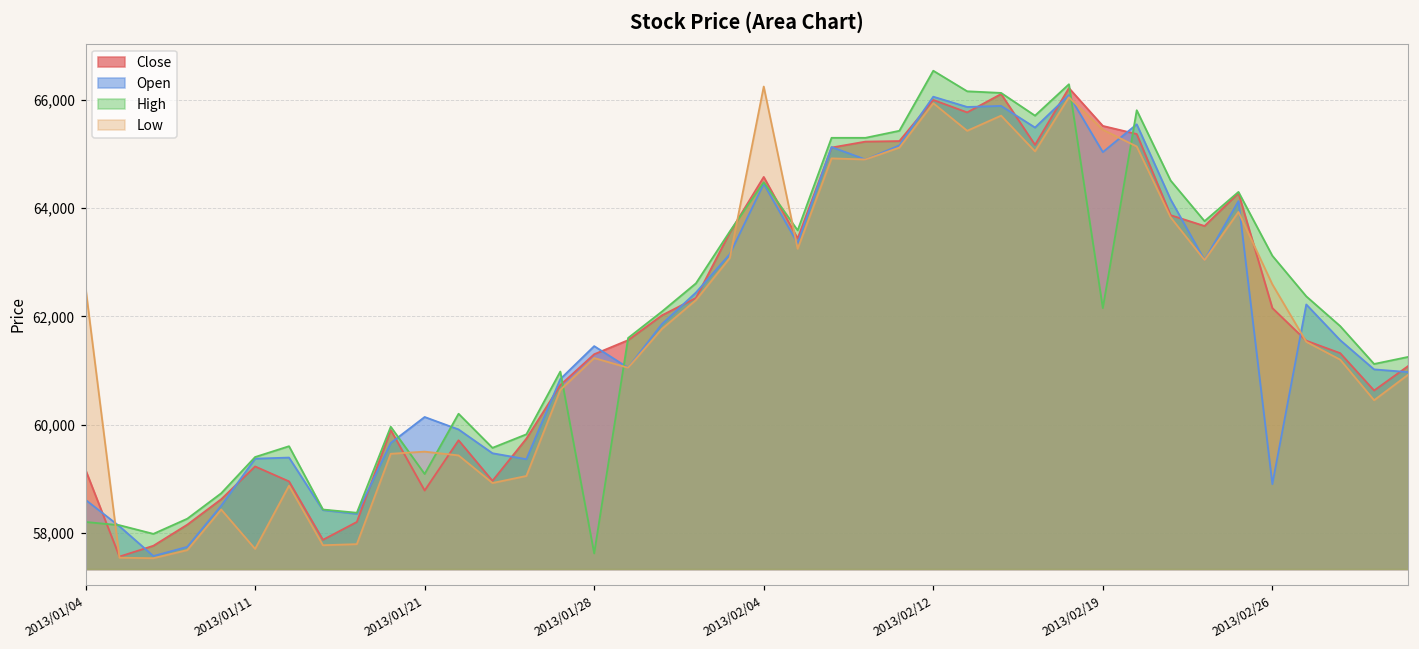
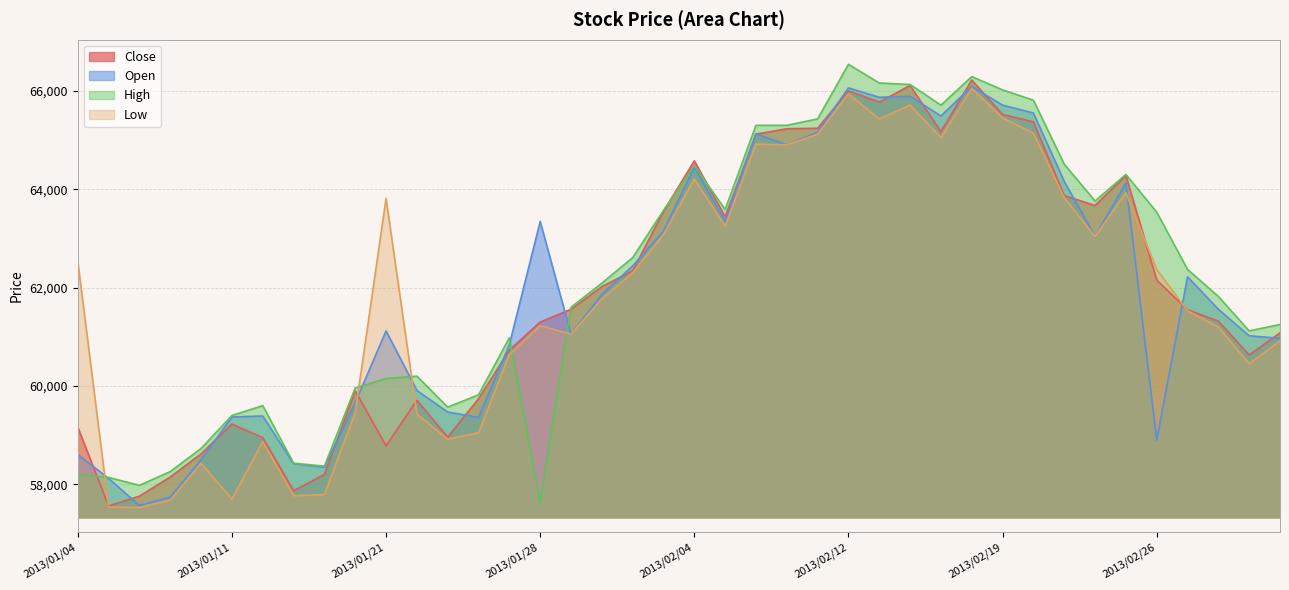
Open, 2013/01/21: 60,100 -> 61,100
High, 2013/01/21: 59,100 -> 60,200
Low, 2013/01/21: 59,500 -> 63,800
Open, 2013/01/28: 61,500 -> 63,300
Low, 2013/02/04: 66,200 -> 64,200
Open, 2013/02/19: 65,000 -> 65,700
High, 2013/02/19: 62,200 -> 66,000
High, 2013/02/26: 63,100 -> 63,500
Low, 2013/02/26: 62,600 -> 62,400
